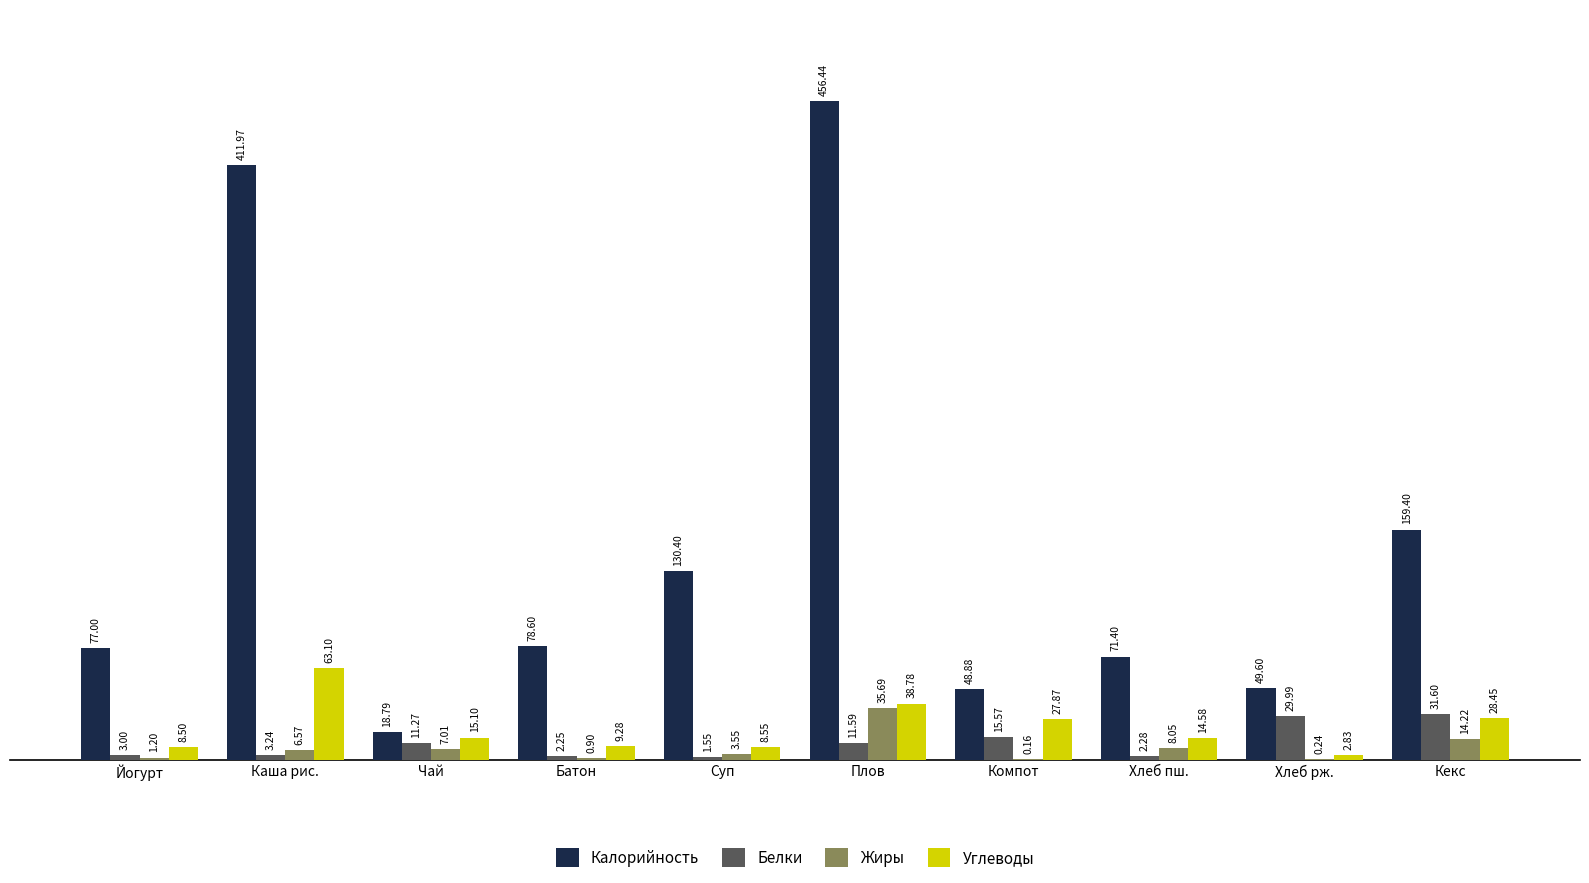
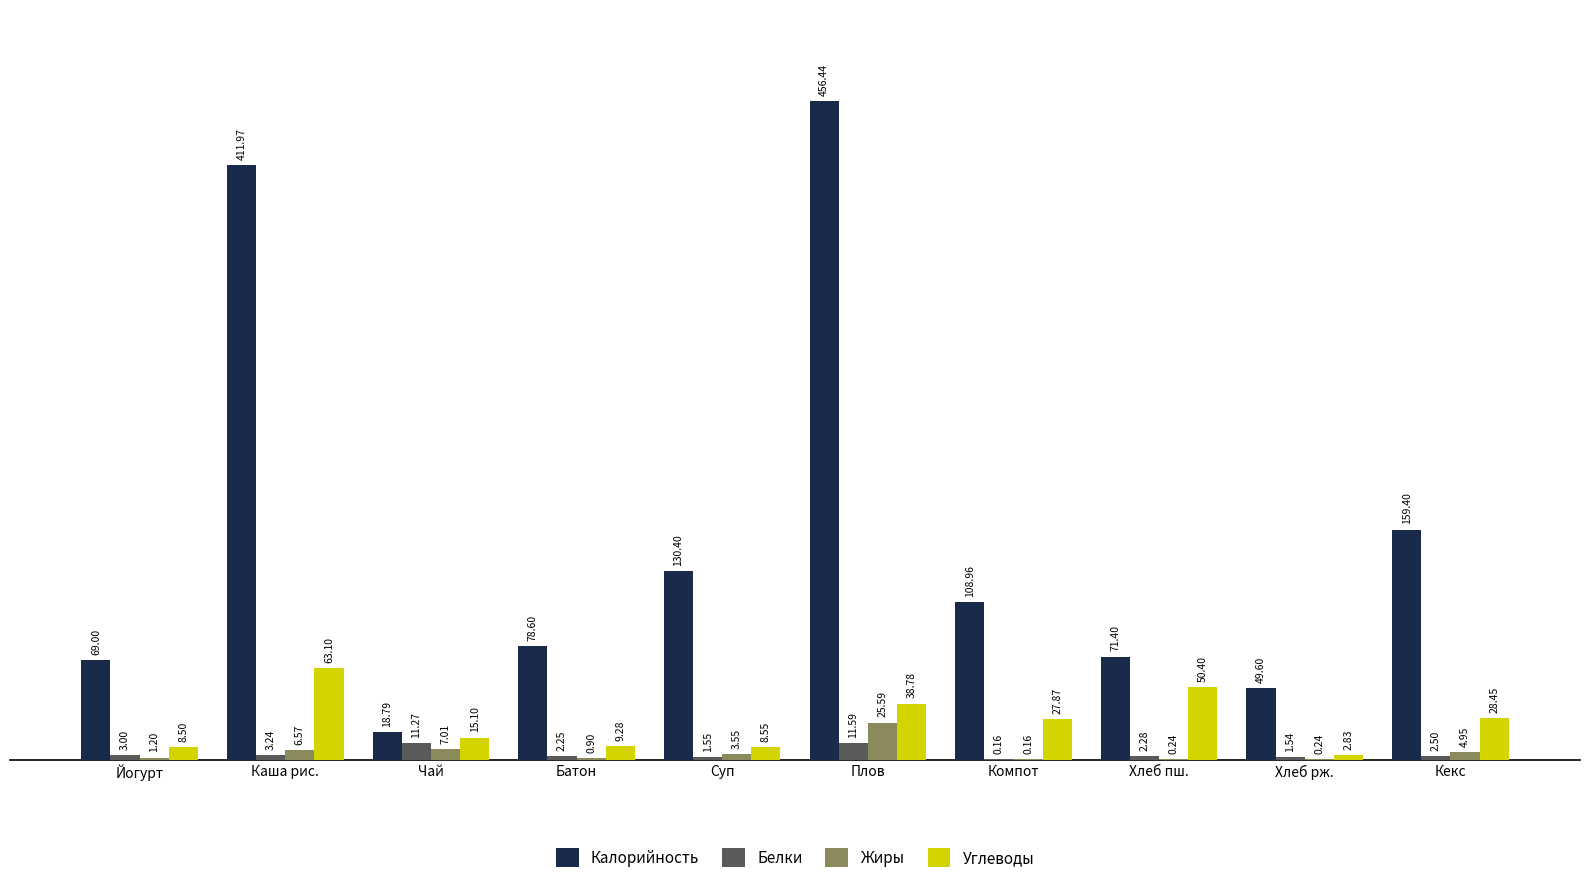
Калорийность, Йогурт: 77.00 -> 69.00
Жиры, Плов: 35.69 -> 25.59
Калорийность, Компот: 48.88 -> 108.96
Белки, Компот: 15.57 -> 0.16
Жиры, Хлеб пш.: 8.05 -> 0.24
Углеводы, Хлеб пш.: 14.58 -> 50.40
Белки, Хлеб рж.: 29.99 -> 1.54
Белки, Кекс: 31.60 -> 2.50
Жиры, Кекс: 14.22 -> 4.95
